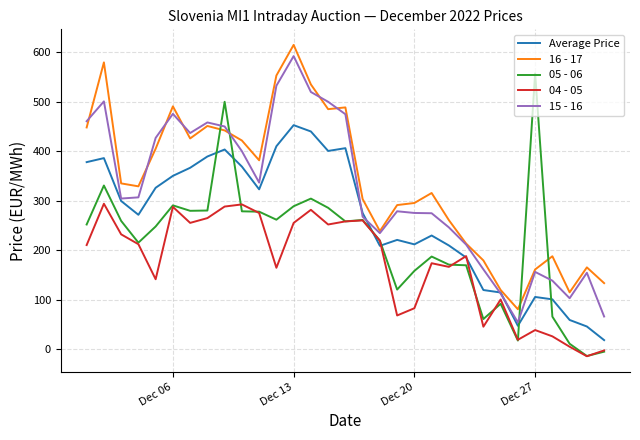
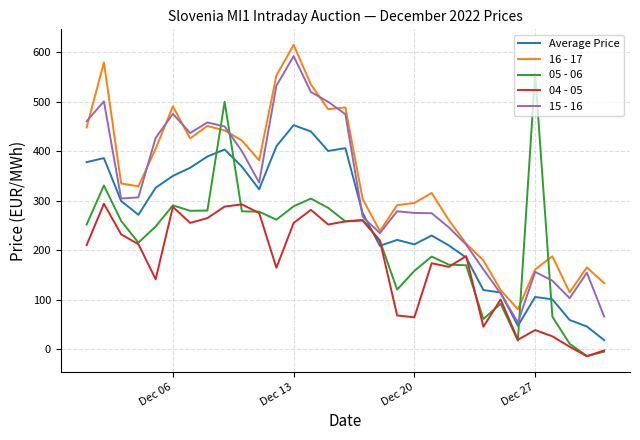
04 - 05, Dec 20: 80 -> 60
